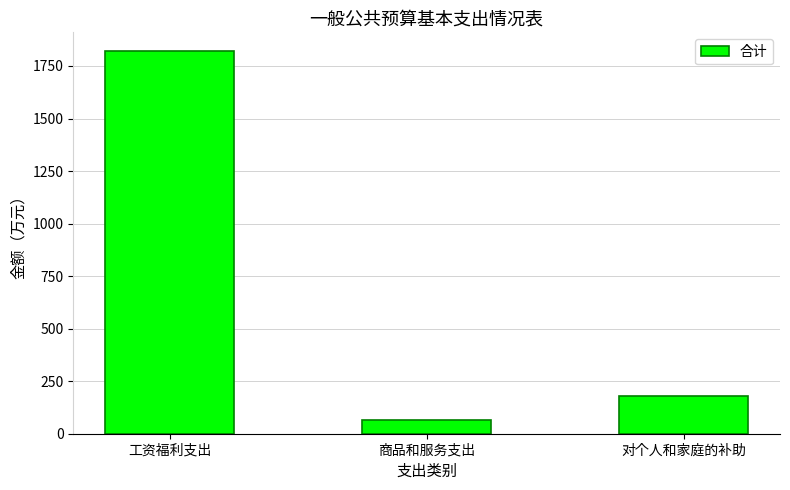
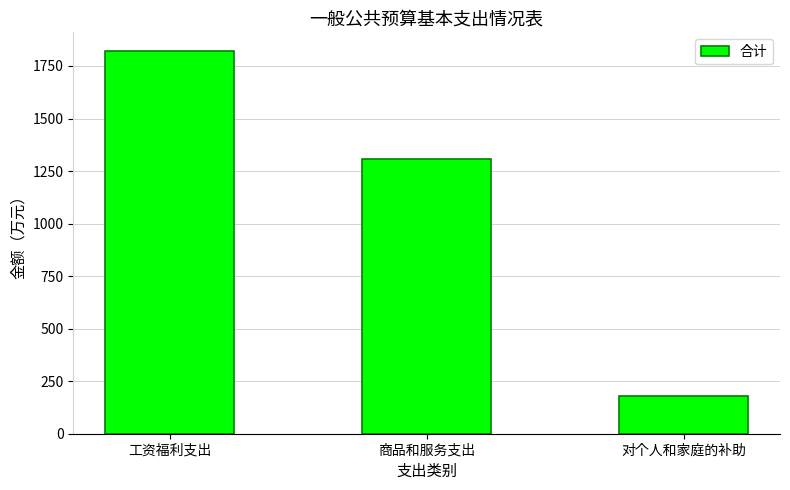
商品和服务支出: 70 -> 1310
